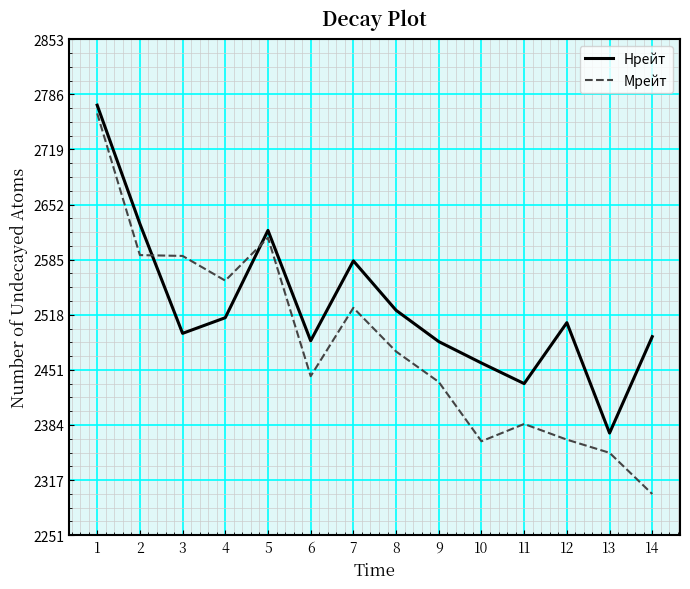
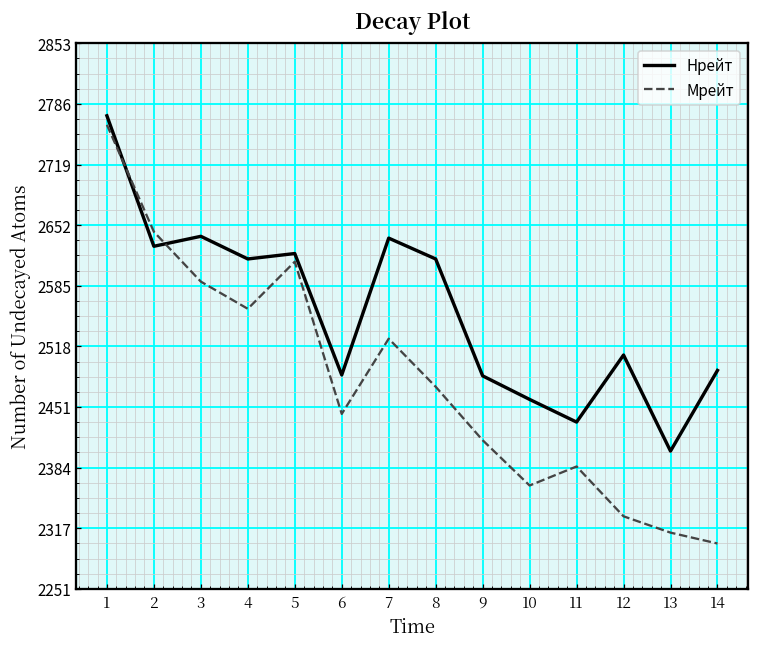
Мрейт, 2: 2590 -> 2650
Нрейт, 3: 2500 -> 2640
Нрейт, 4: 2520 -> 2620
Нрейт, 7: 2580 -> 2640
Нрейт, 8: 2520 -> 2620
Мрейт, 9: 2440 -> 2420
Мрейт, 12: 2370 -> 2330
Нрейт, 13: 2380 -> 2400
Мрейт, 13: 2350 -> 2310
